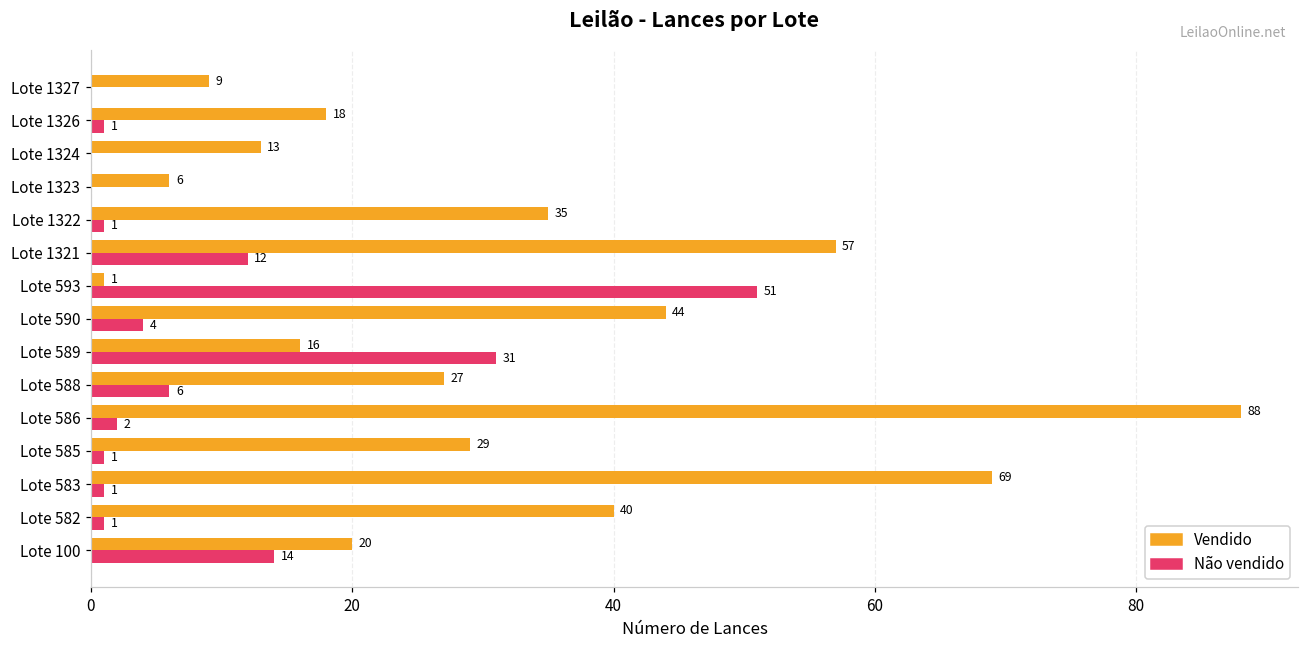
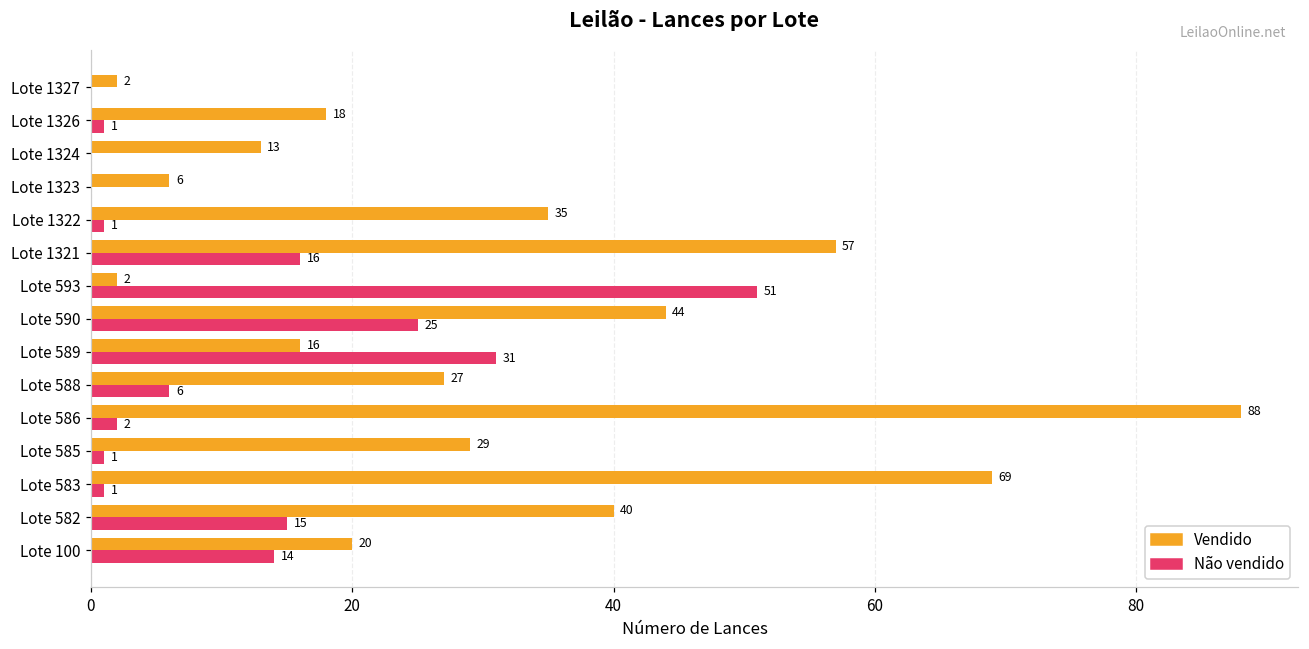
Vendido, Lote 1327: 9 -> 2
Não vendido, Lote 1321: 12 -> 16
Vendido, Lote 593: 1 -> 2
Não vendido, Lote 590: 4 -> 25
Não vendido, Lote 582: 1 -> 15
